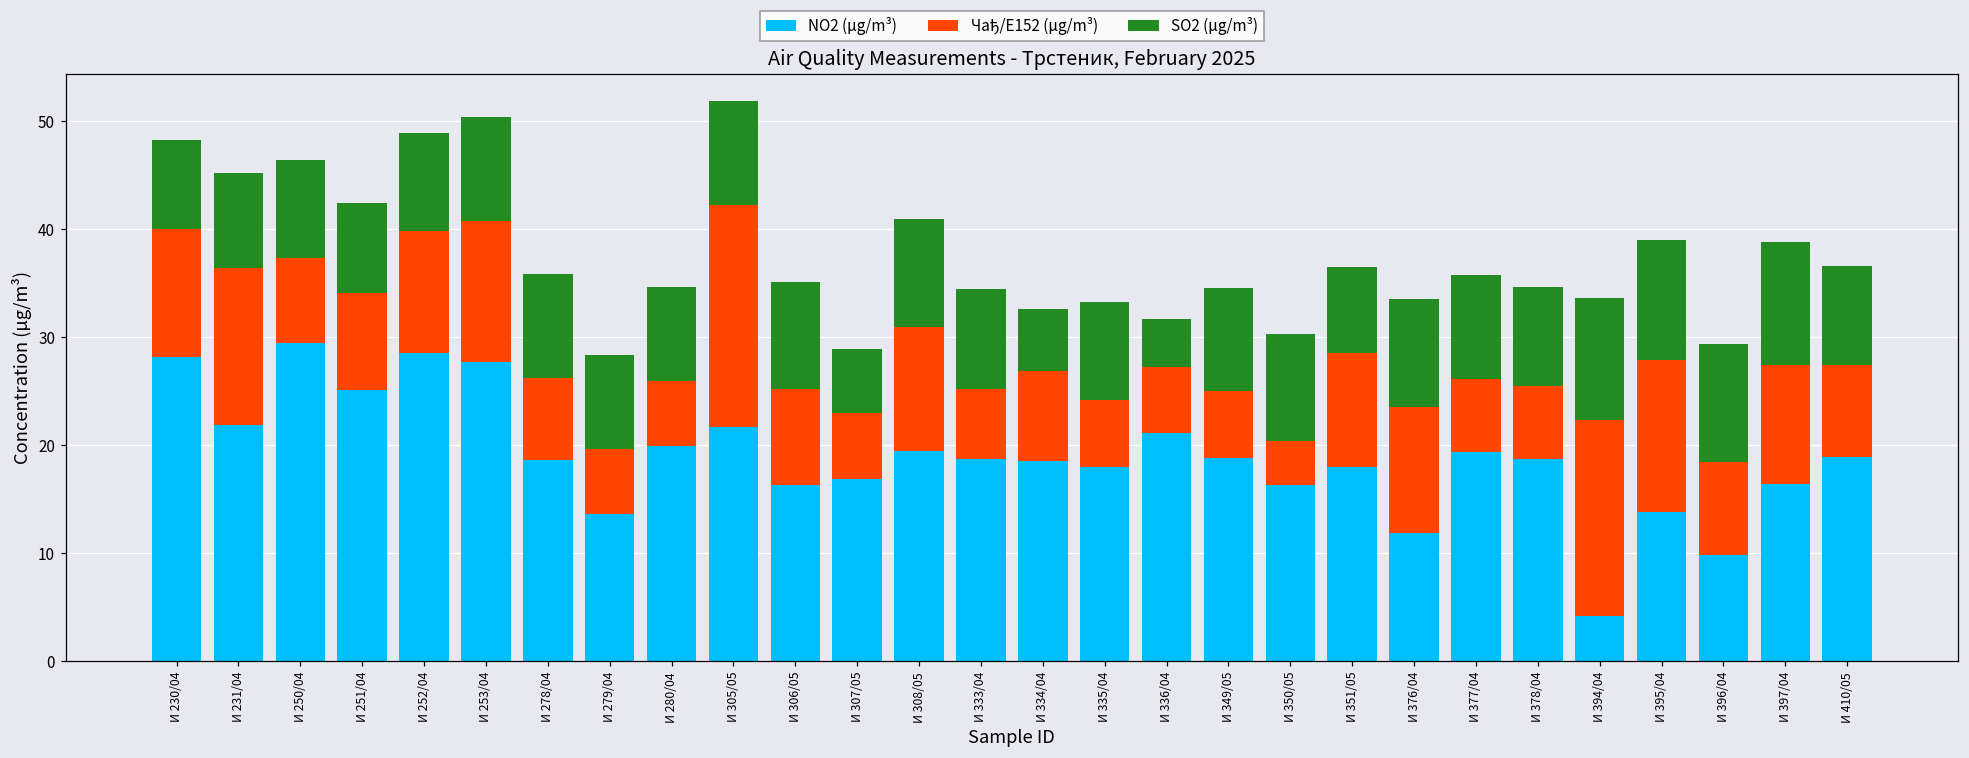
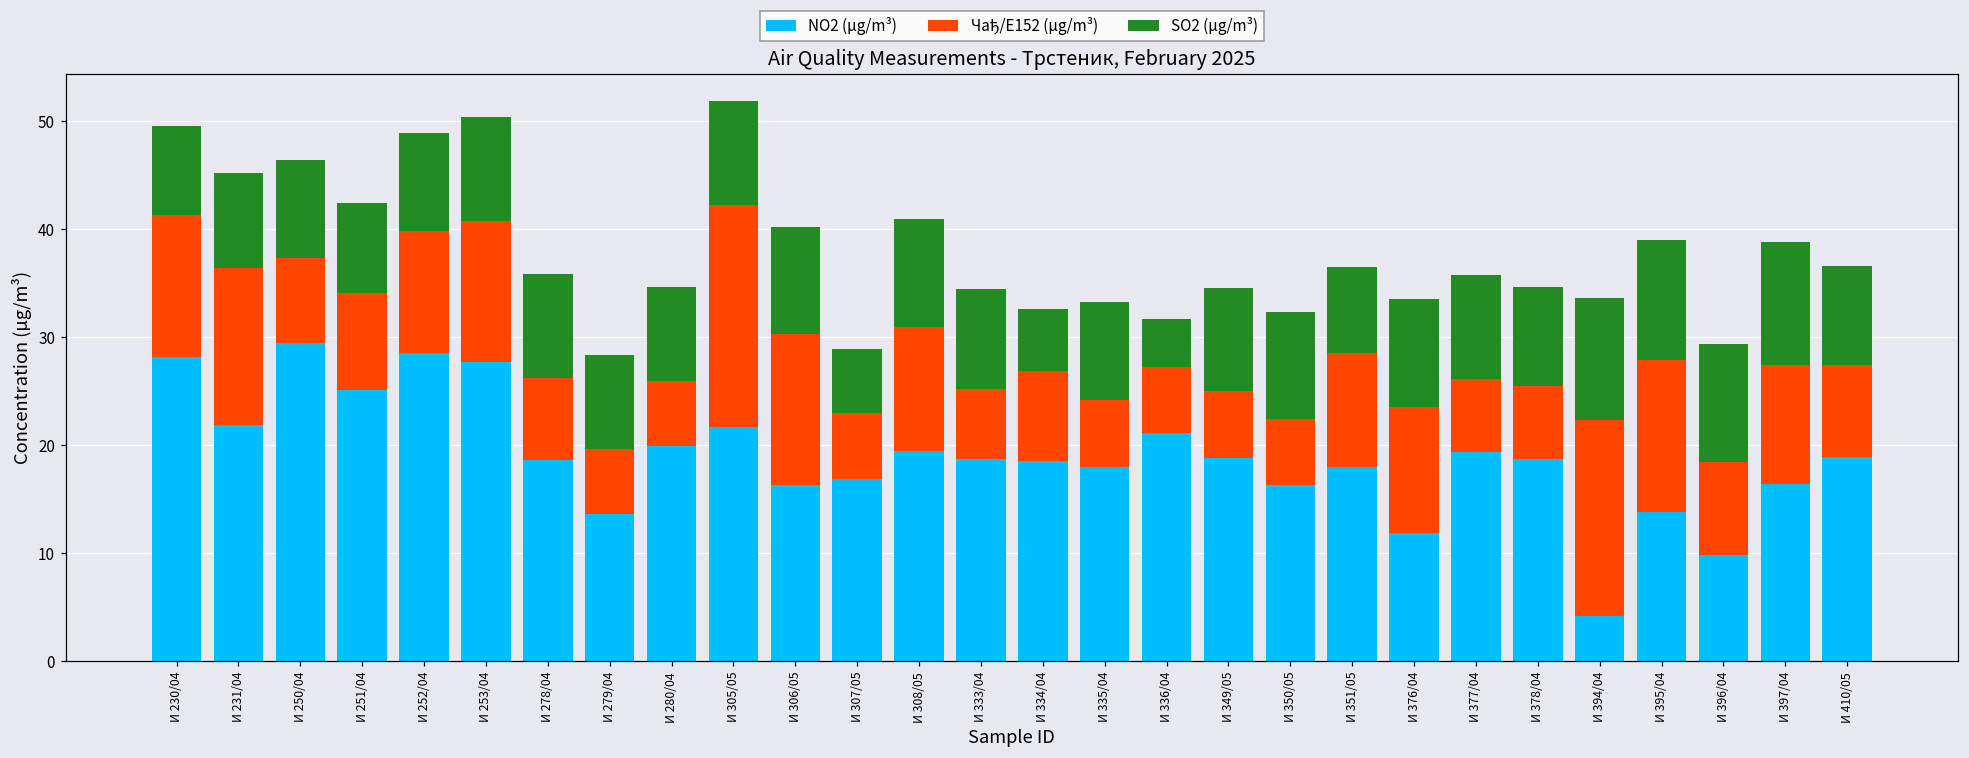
Чађ/E152 (µg/m³), И 230/04: 12 -> 13
Чађ/E152 (µg/m³), И 306/05: 9 -> 14
Чађ/E152 (µg/m³), И 350/05: 4 -> 6
